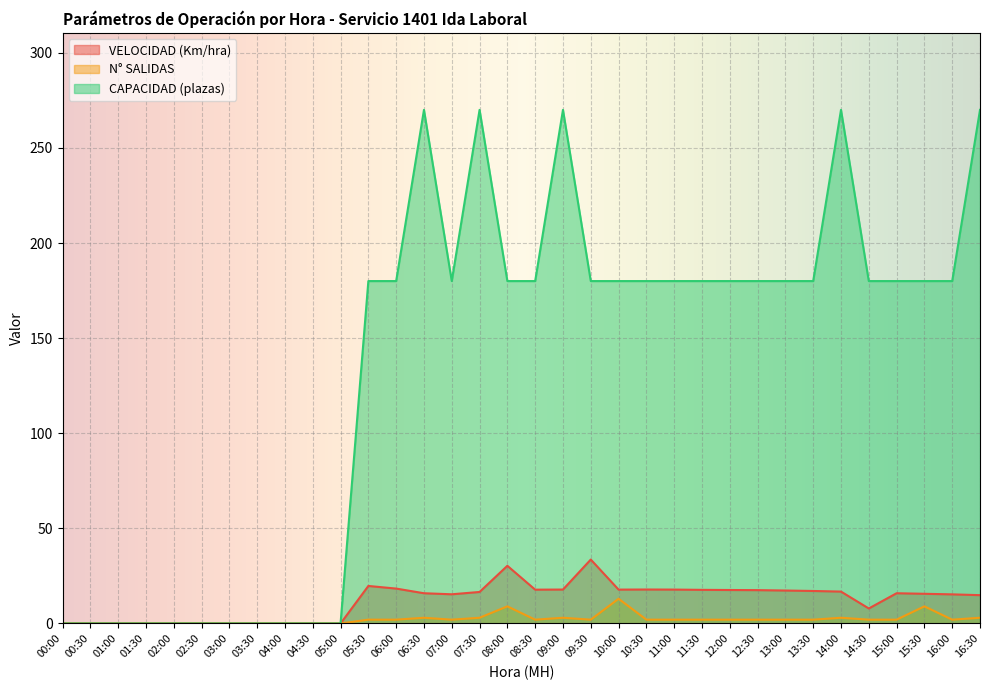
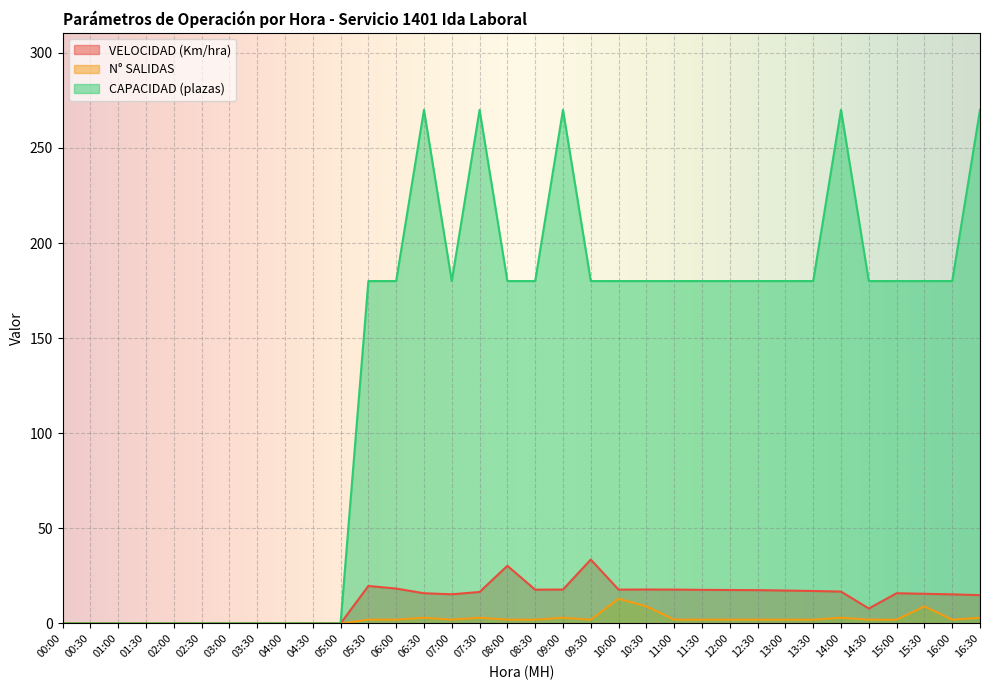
N° SALIDAS, 08:00: 9 -> 2
N° SALIDAS, 10:30: 2 -> 9
